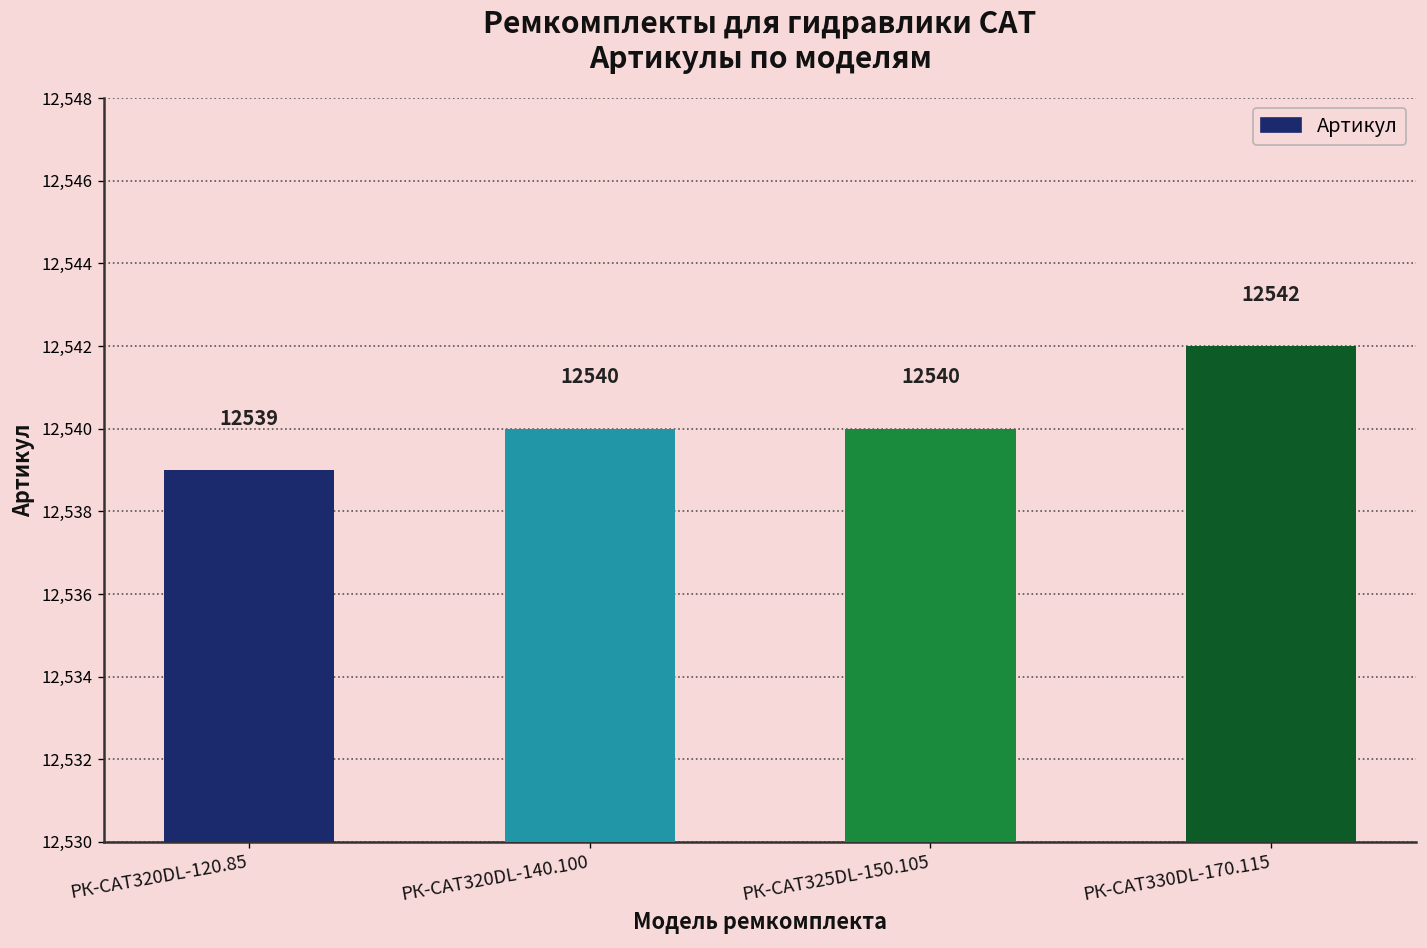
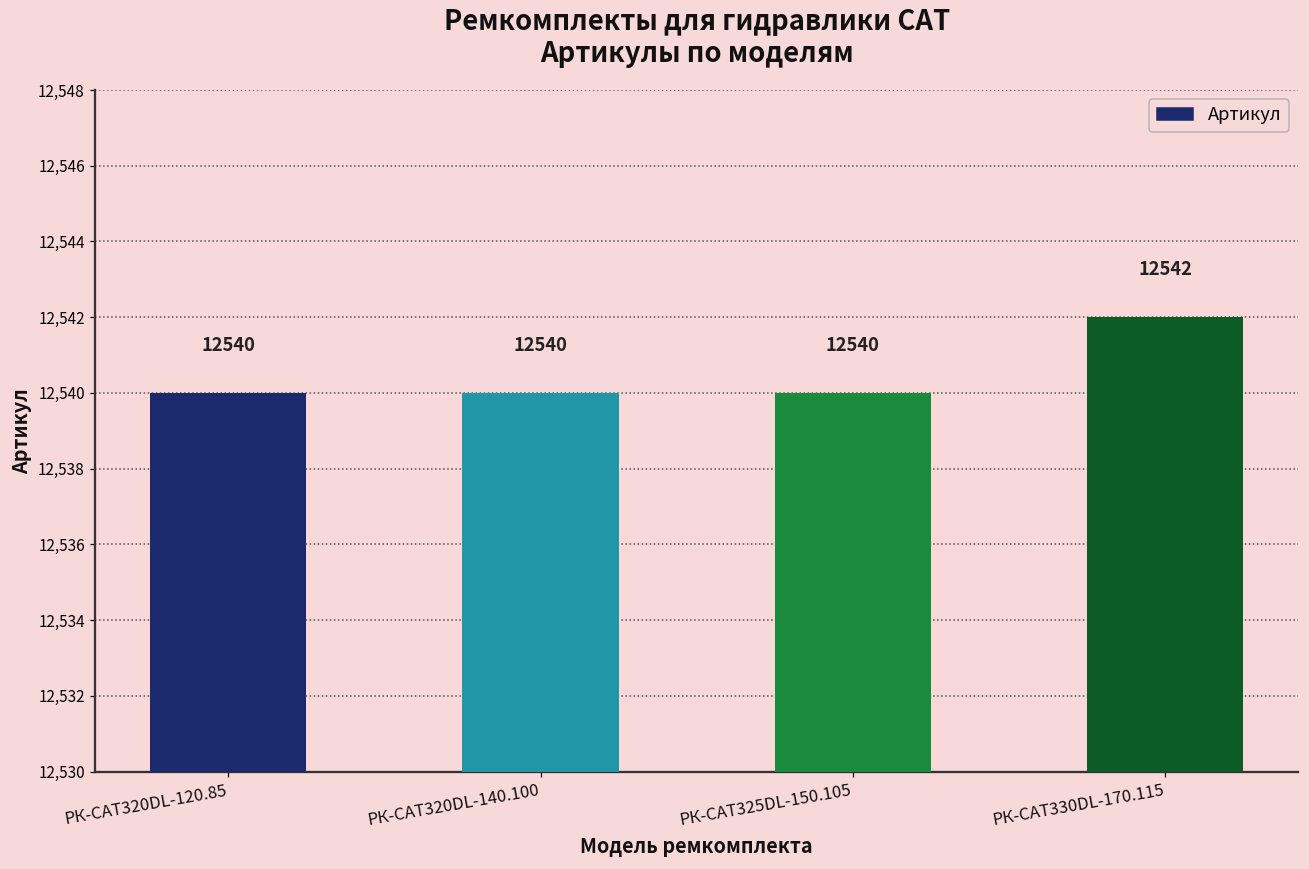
РК-CAT320DL-120.85: 12539 -> 12540
